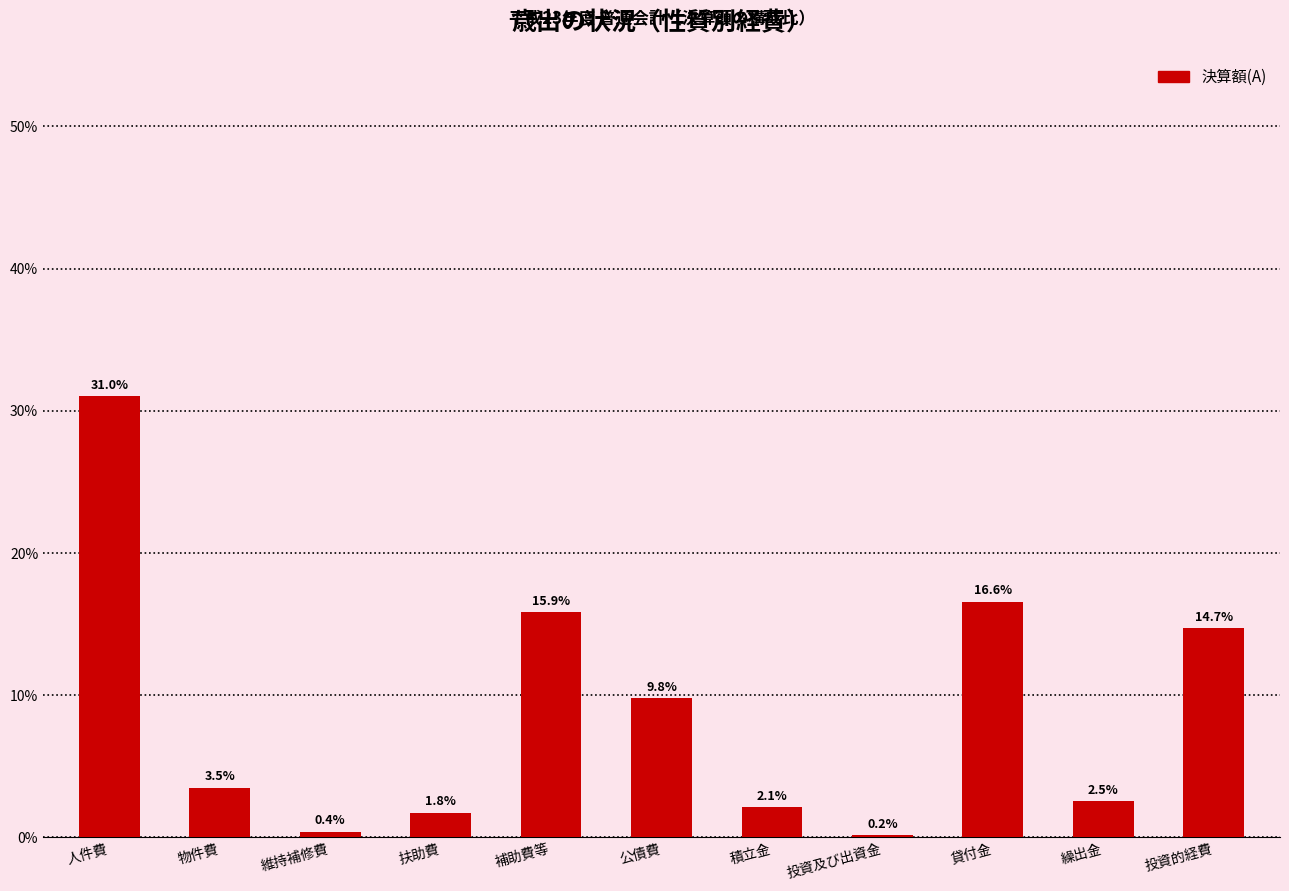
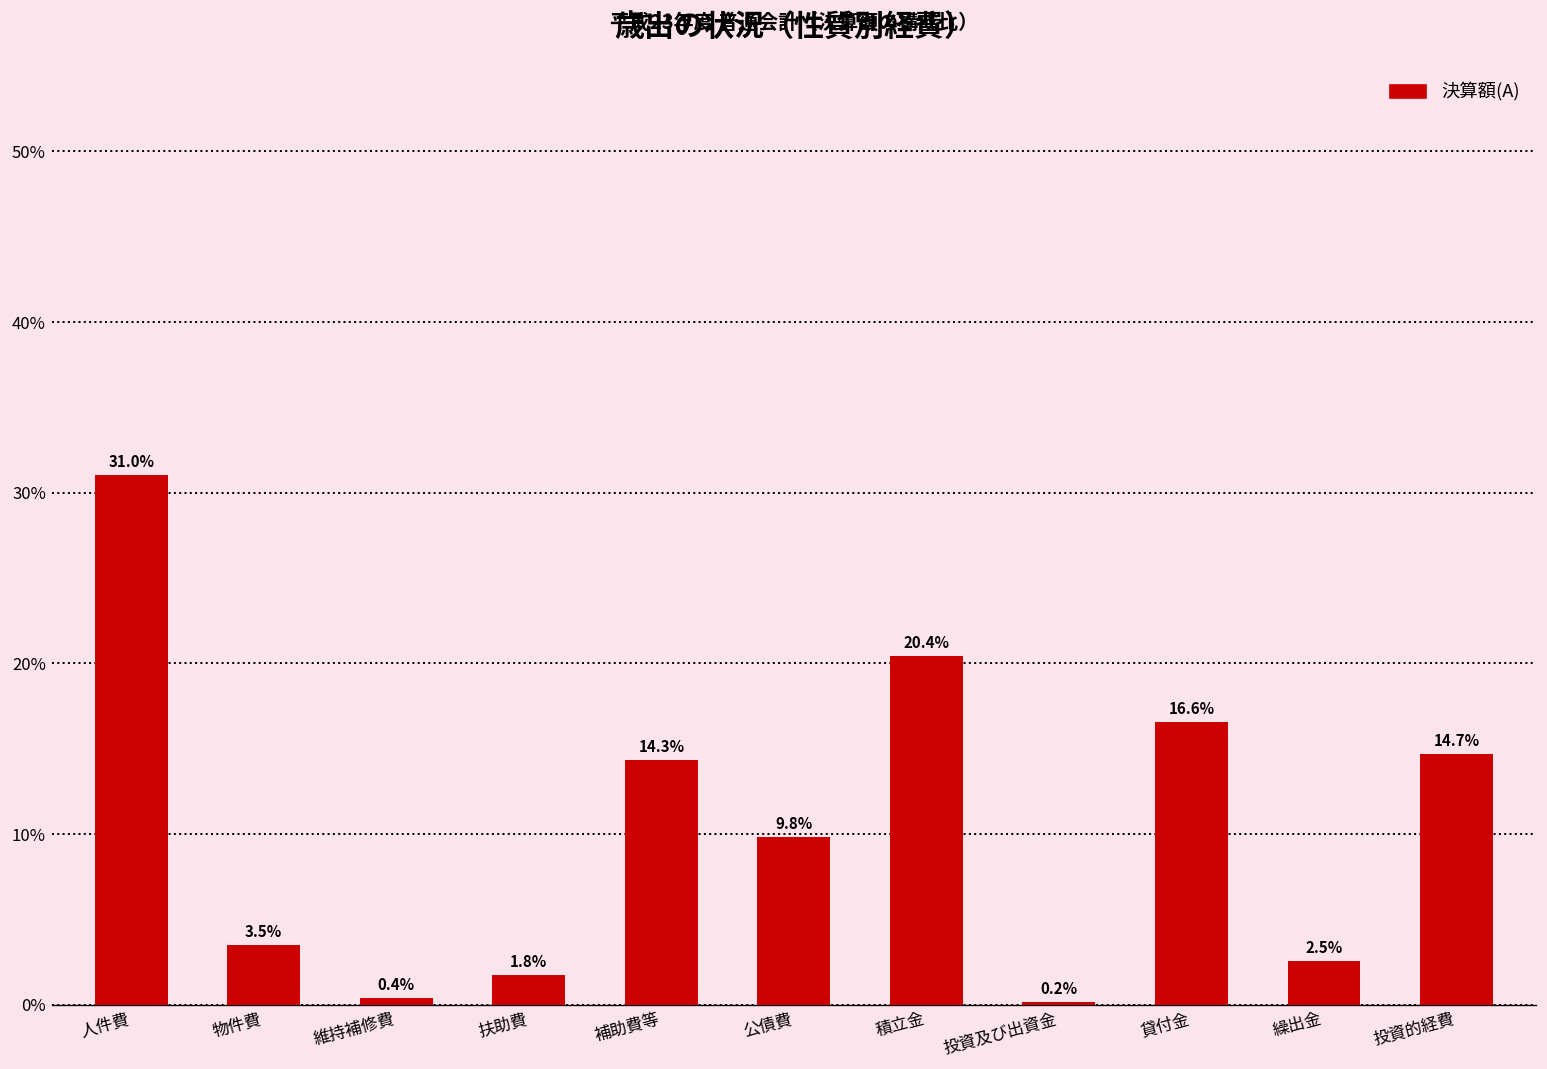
補助費等: 15.9% -> 14.3%
積立金: 2.1% -> 20.4%
